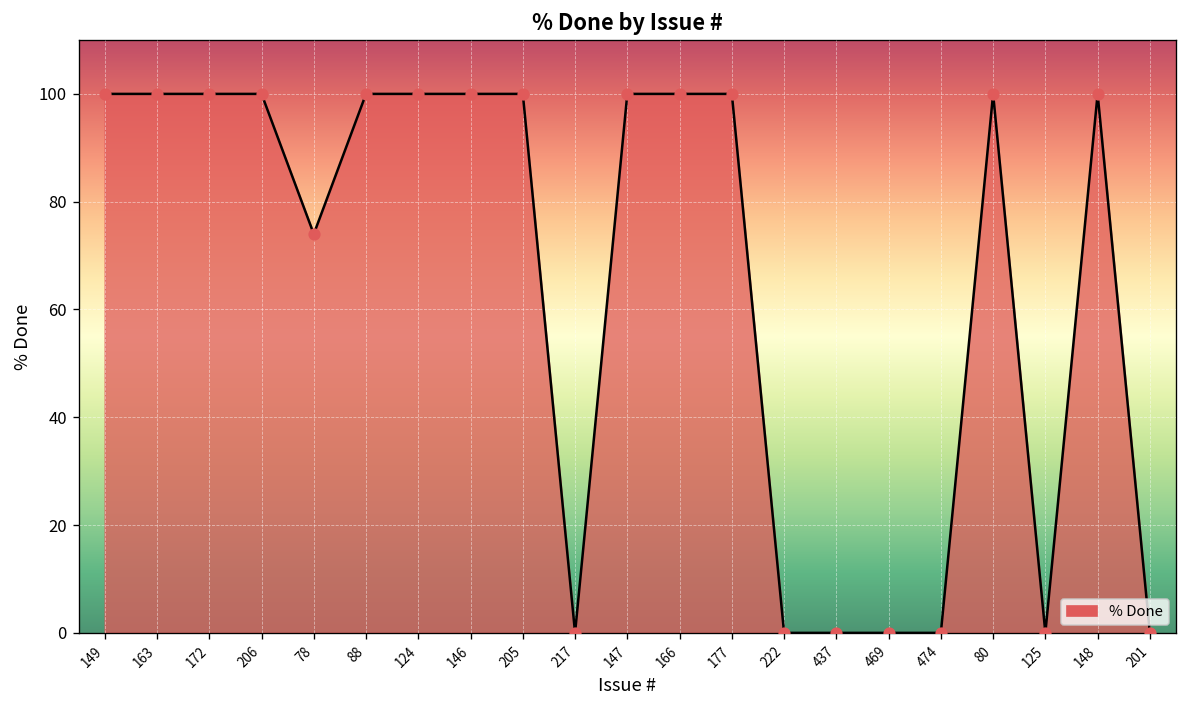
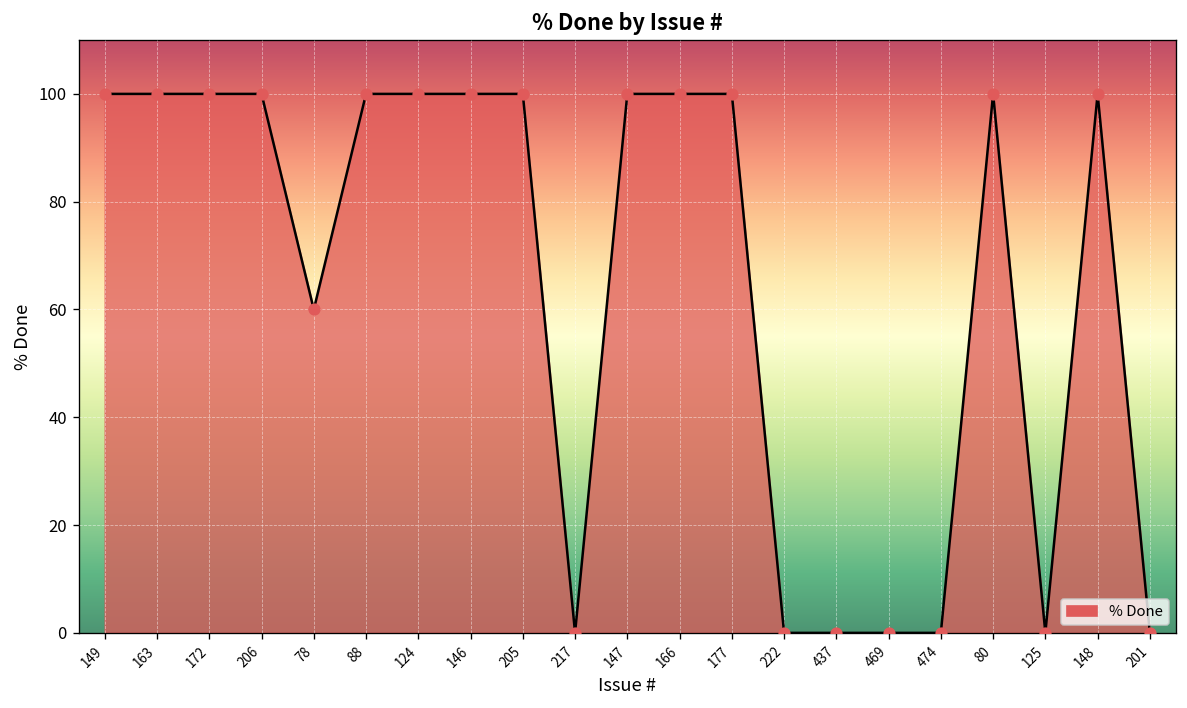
78: 74 -> 60
